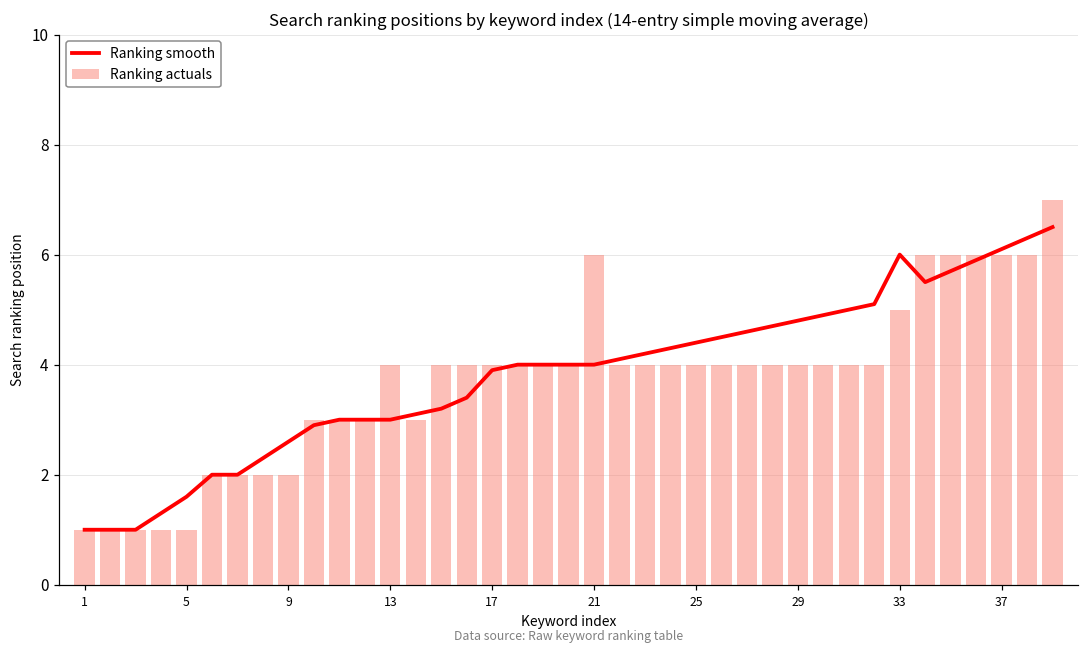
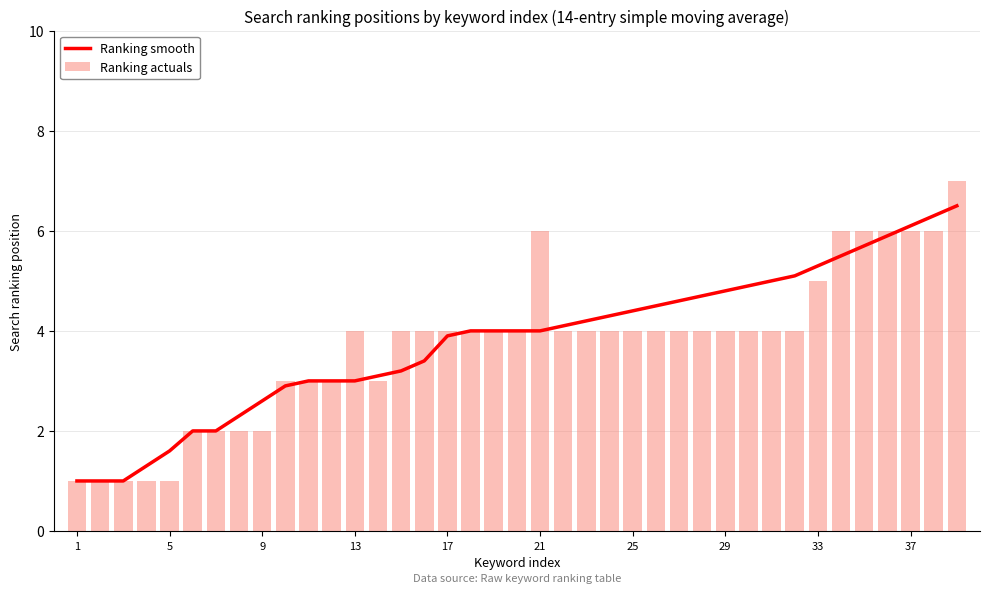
Ranking smooth, 33: 6.0 -> 5.3
